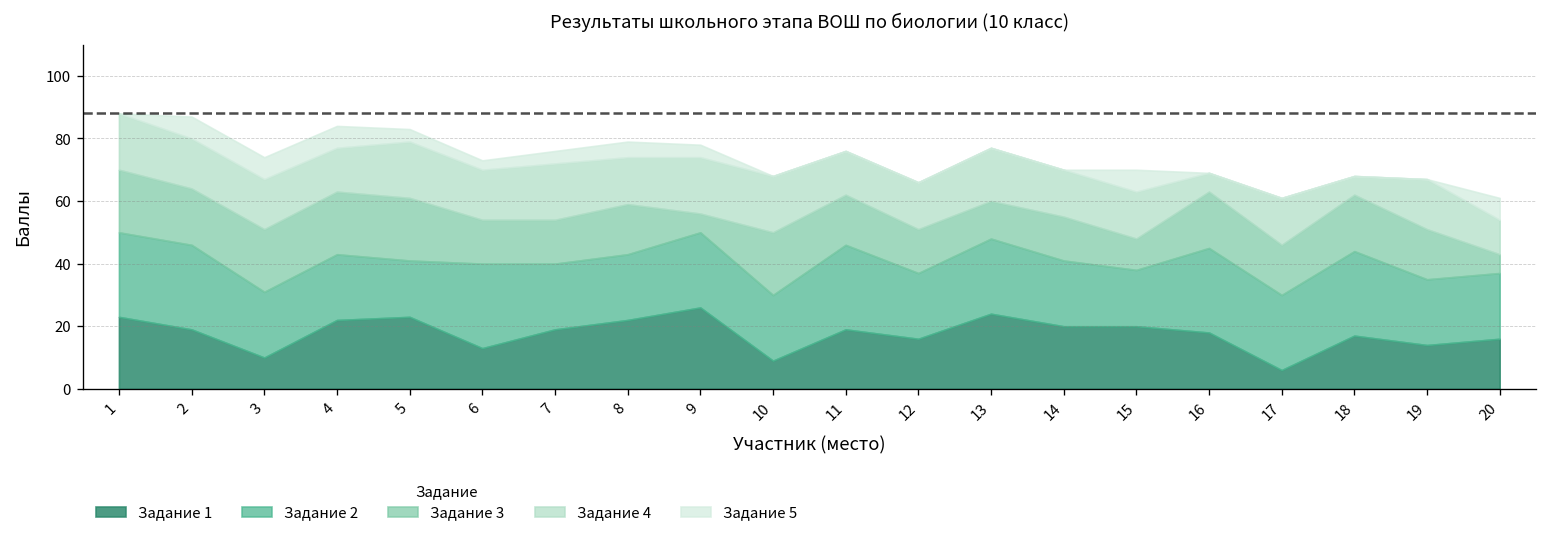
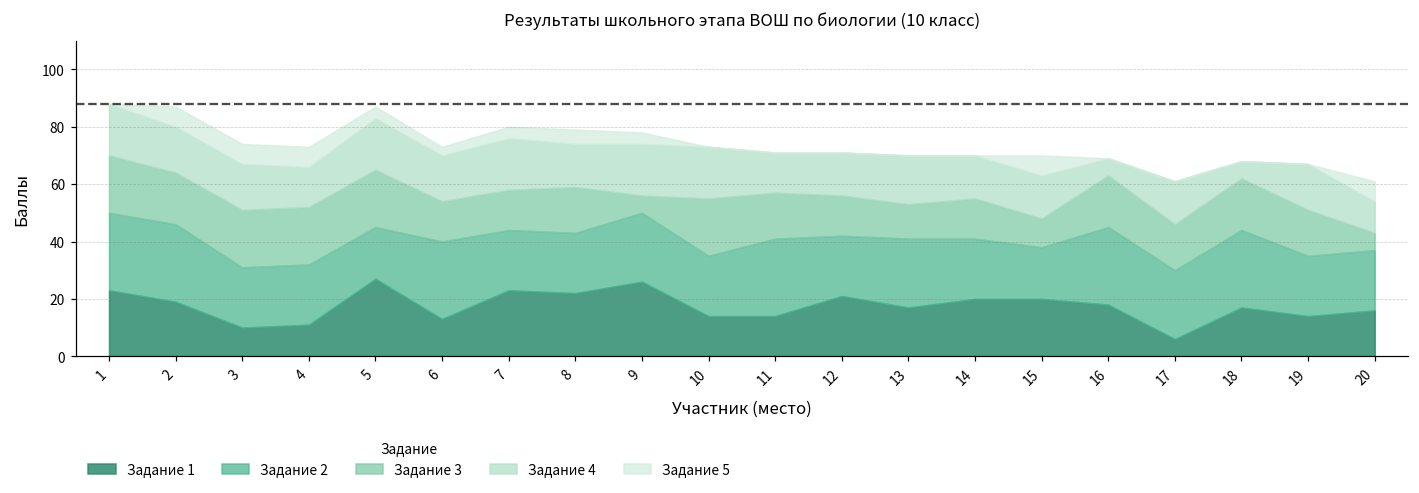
Задание 1, 4: 22 -> 11
Задание 1, 5: 23 -> 27
Задание 1, 7: 19 -> 23
Задание 1, 10: 9 -> 14
Задание 1, 11: 19 -> 14
Задание 1, 12: 16 -> 21
Задание 1, 13: 24 -> 17
